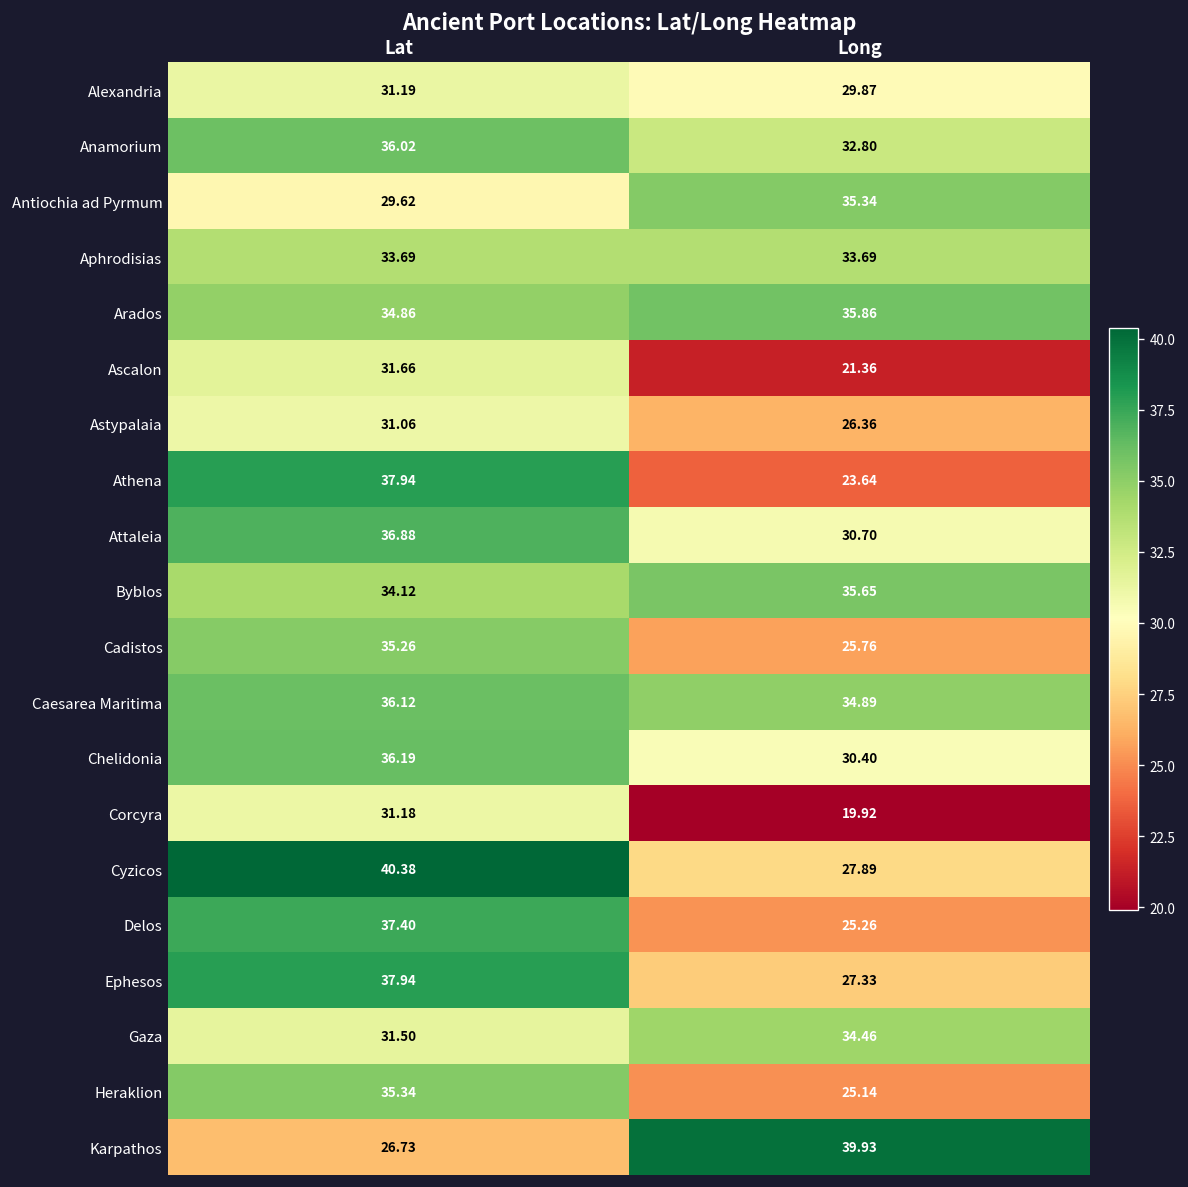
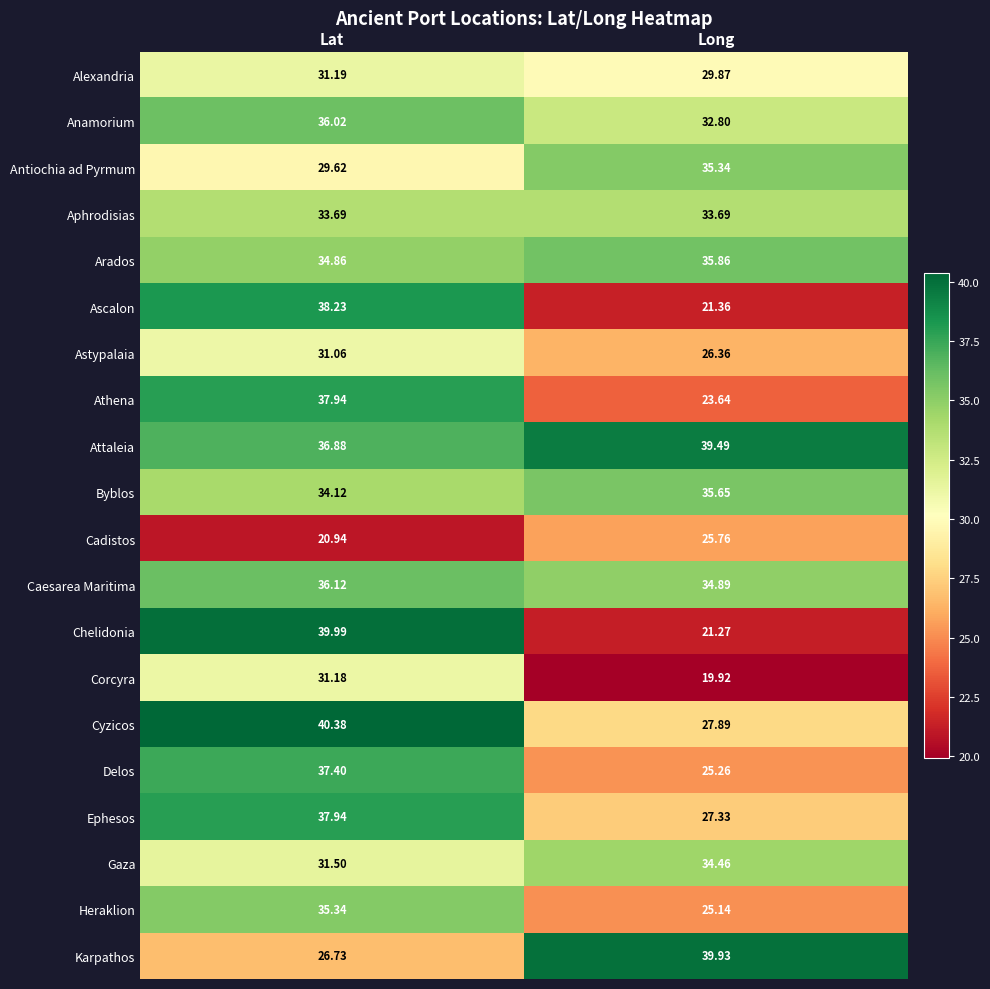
Ascalon, Lat: 31.66 -> 38.23
Attaleia, Long: 30.70 -> 39.49
Cadistos, Lat: 35.26 -> 20.94
Chelidonia, Lat: 36.19 -> 39.99
Chelidonia, Long: 30.40 -> 21.27
